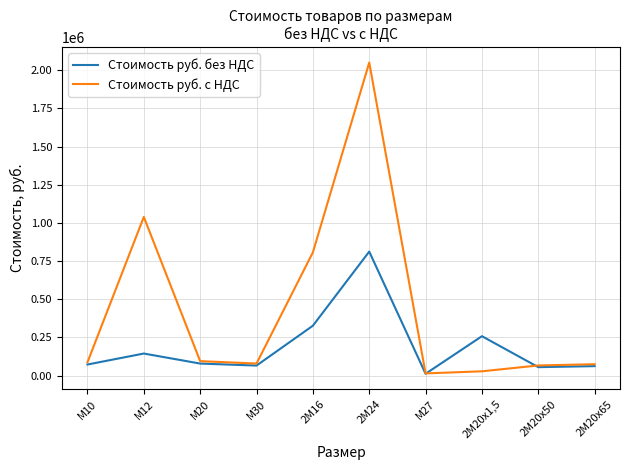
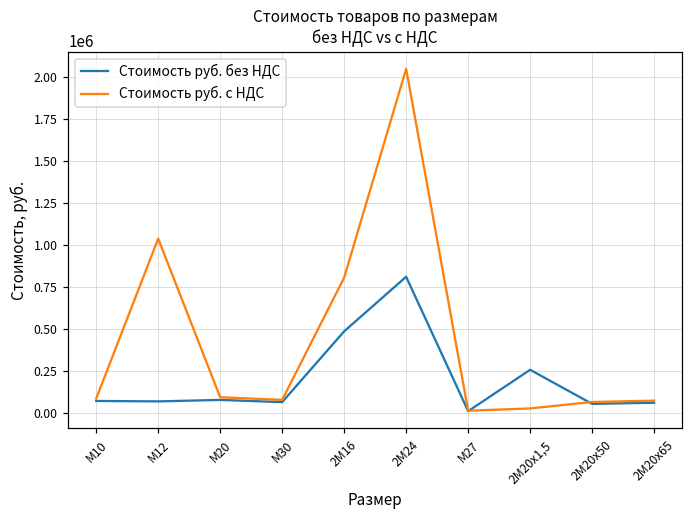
Стоимость руб. без НДС, М12: 140000 -> 70000
Стоимость руб. без НДС, 2М16: 330000 -> 490000
